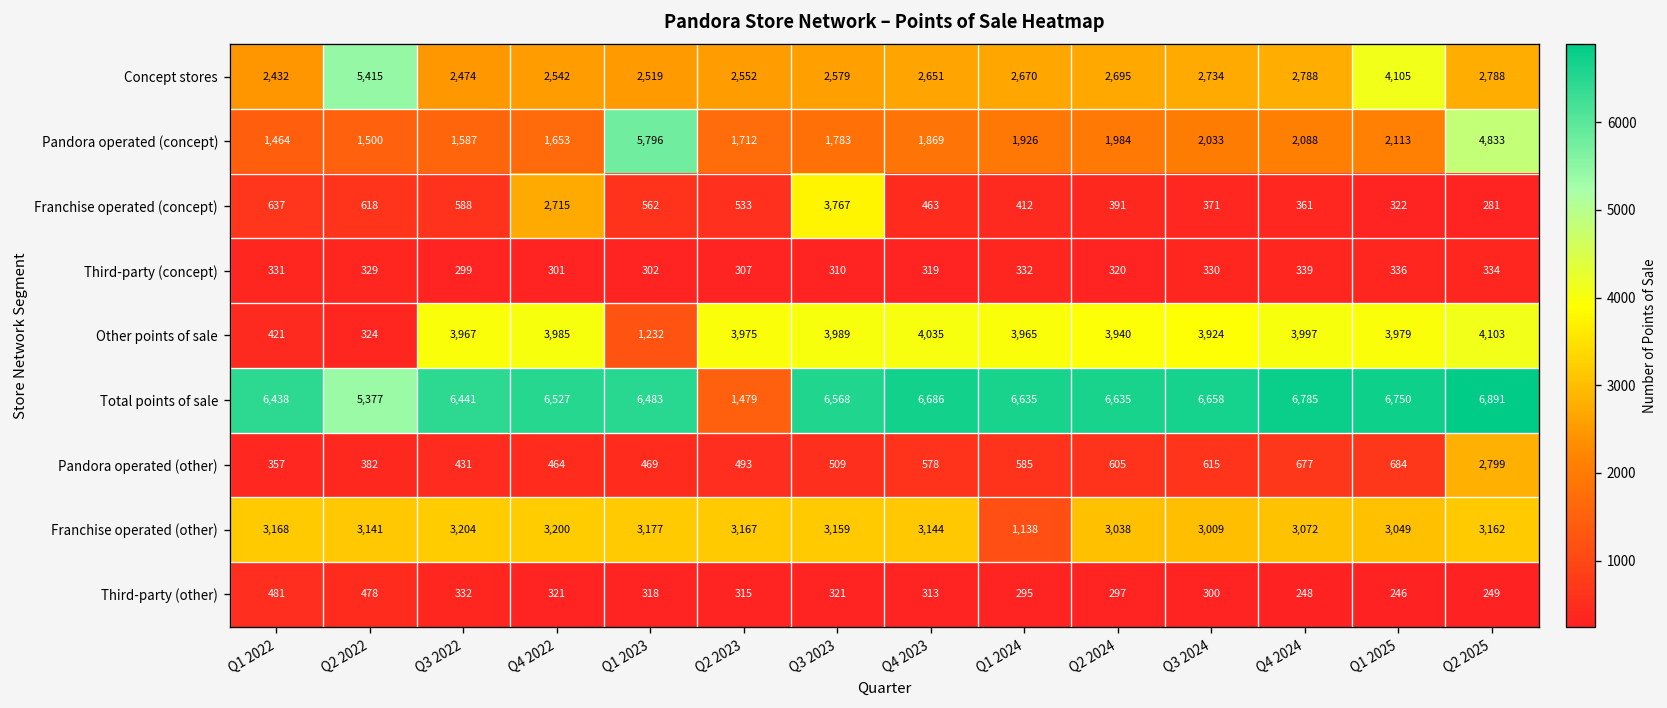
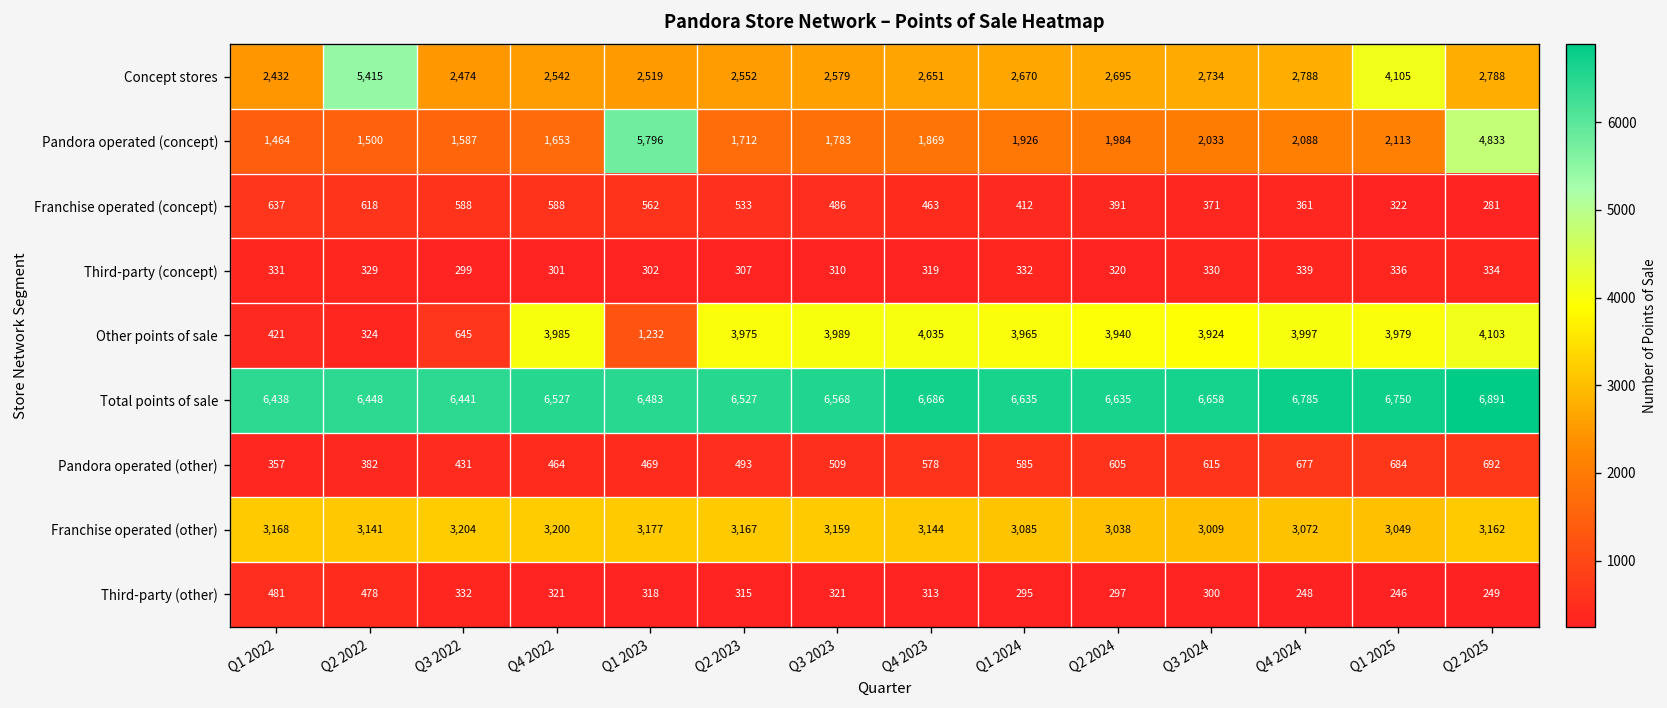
Franchise operated (concept), Q4 2022: 2,715 -> 588
Franchise operated (concept), Q3 2023: 3,767 -> 486
Other points of sale, Q3 2022: 3,967 -> 645
Total points of sale, Q2 2022: 5,377 -> 6,448
Total points of sale, Q2 2023: 1,479 -> 6,527
Pandora operated (other), Q2 2025: 2,799 -> 692
Franchise operated (other), Q1 2024: 1,138 -> 3,085
